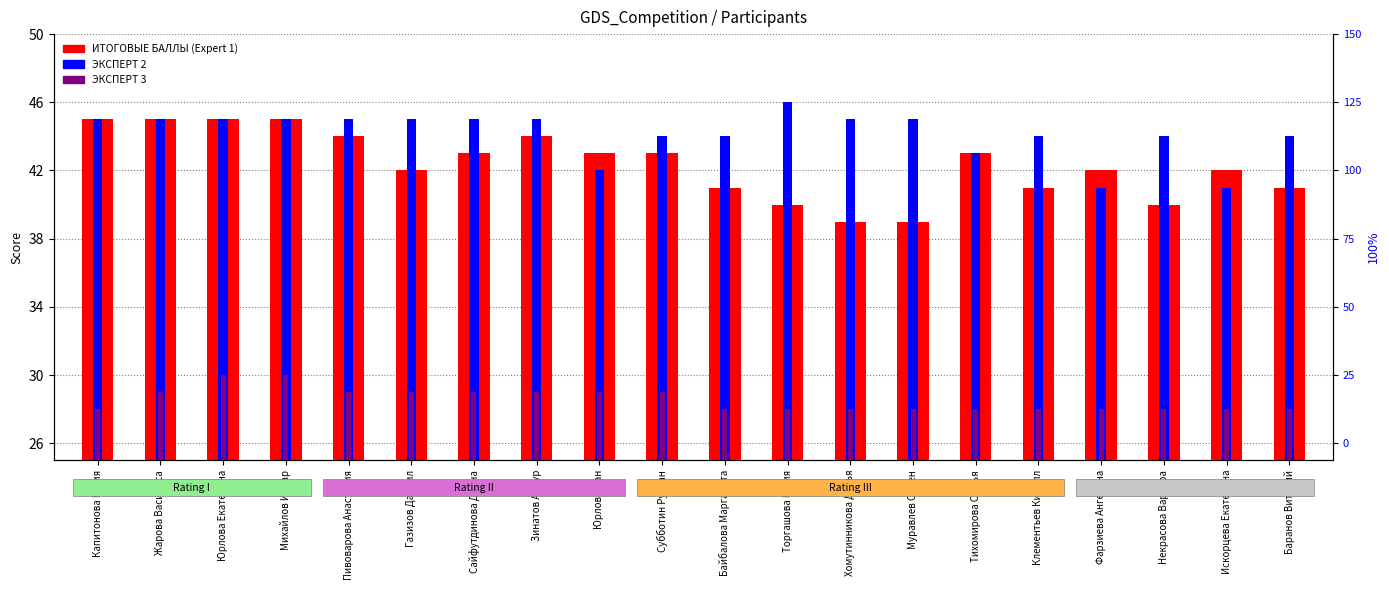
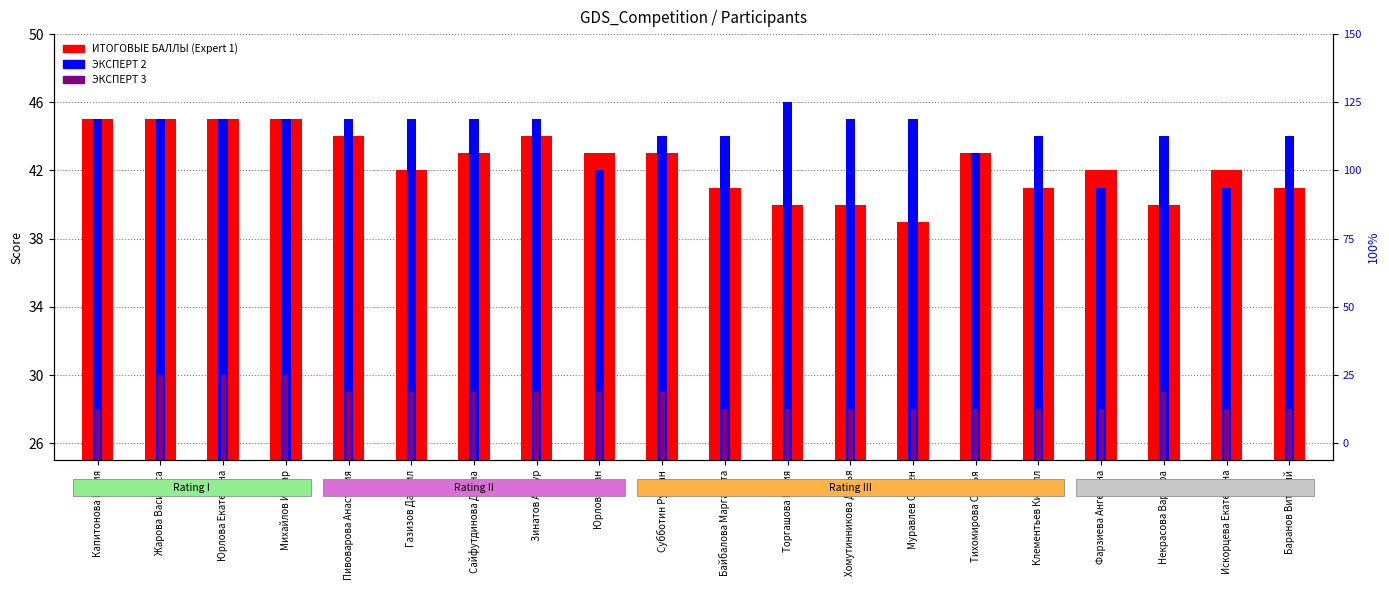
ЭКСПЕРТ 3, Жарова Василиса: 29 -> 30
ИТОГОВЫЕ БАЛЛЫ (Expert 1), Хомутинникова Дарья: 39 -> 40
ЭКСПЕРТ 3, Некрасова Варвара: 28 -> 29
